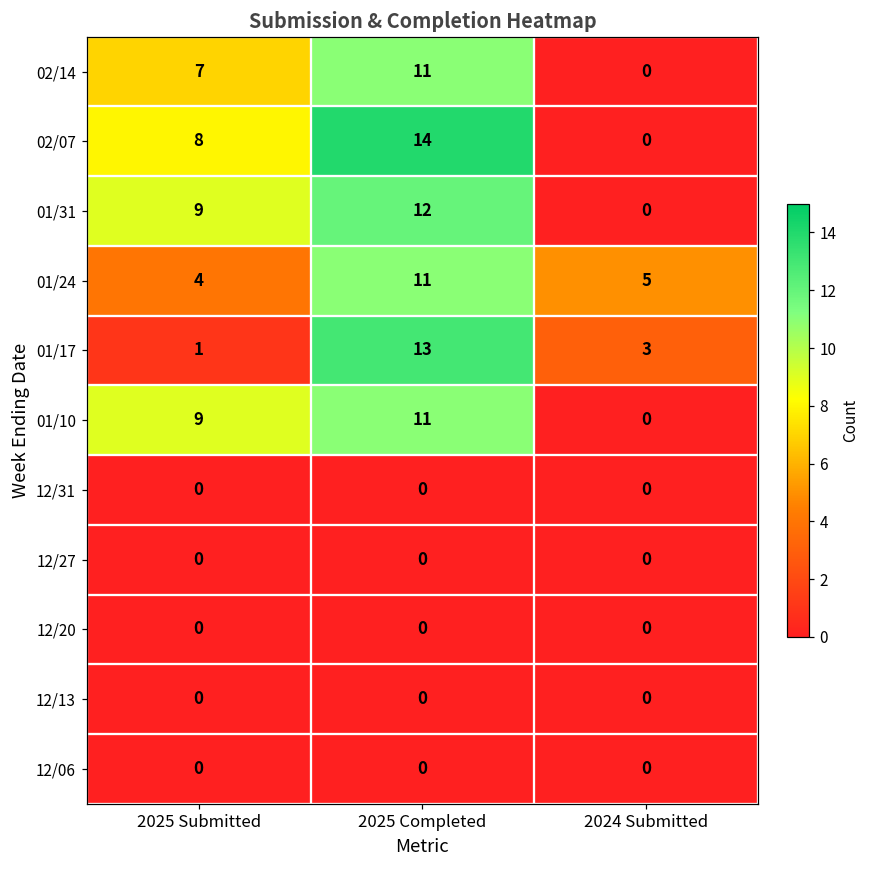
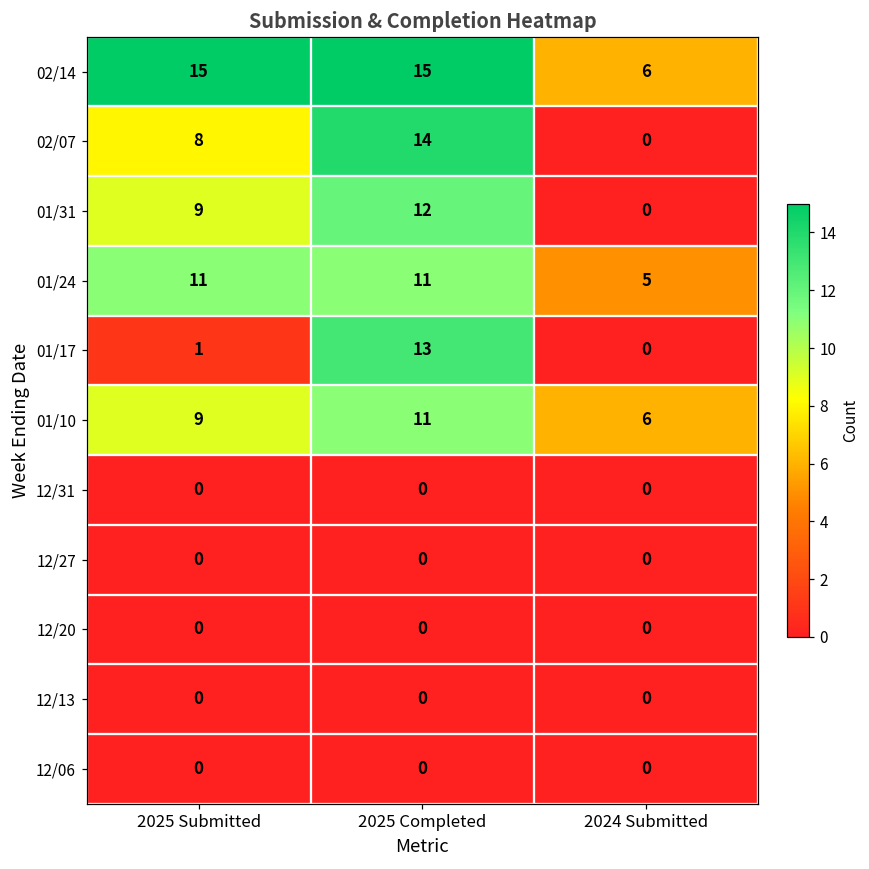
02/14, 2025 Submitted: 7 -> 15
02/14, 2025 Completed: 11 -> 15
02/14, 2024 Submitted: 0 -> 6
01/24, 2025 Submitted: 4 -> 11
01/17, 2024 Submitted: 3 -> 0
01/10, 2024 Submitted: 0 -> 6
